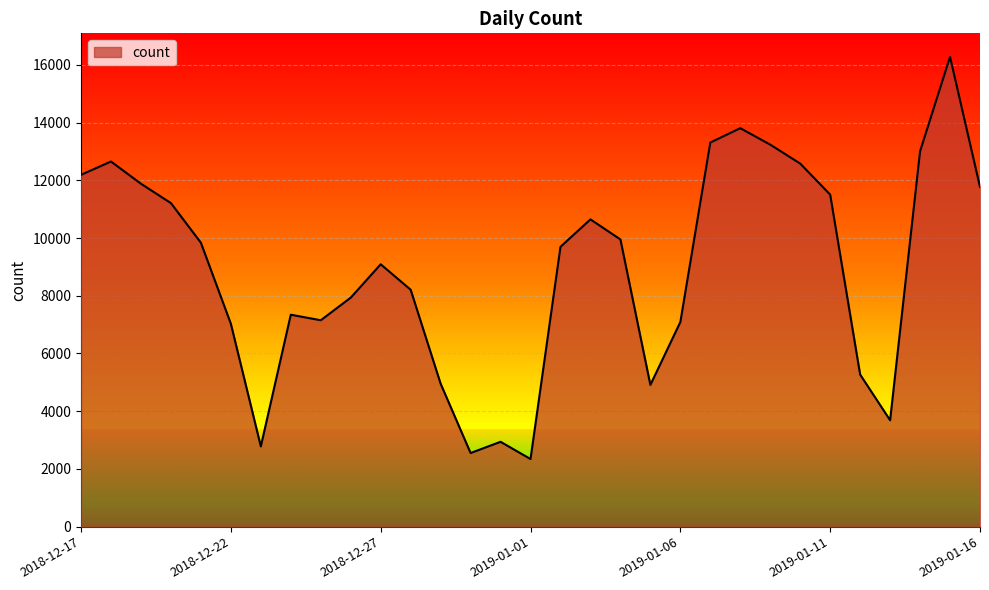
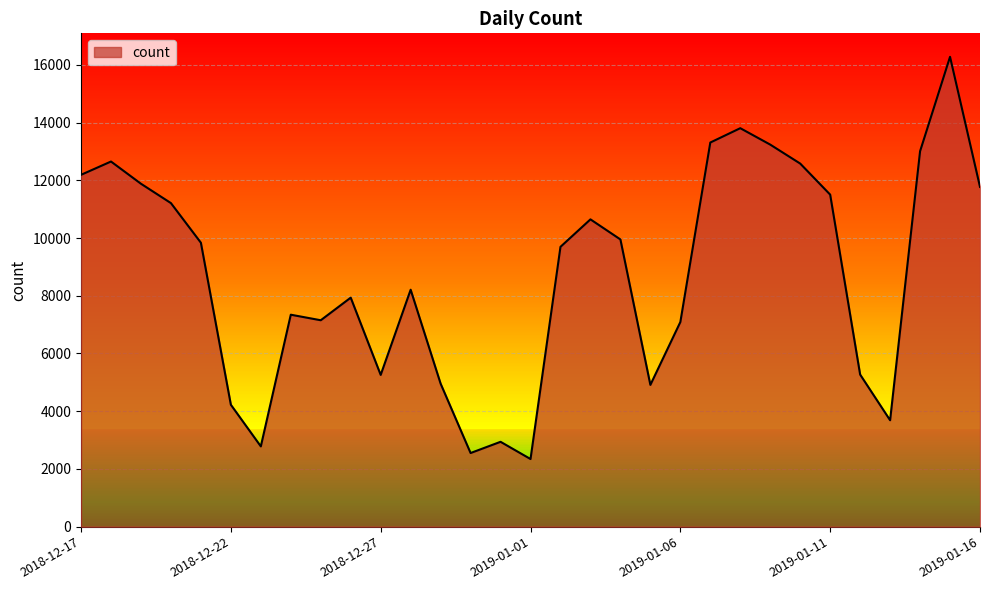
2018-12-22: 7000 -> 4200
2018-12-27: 9100 -> 5300
